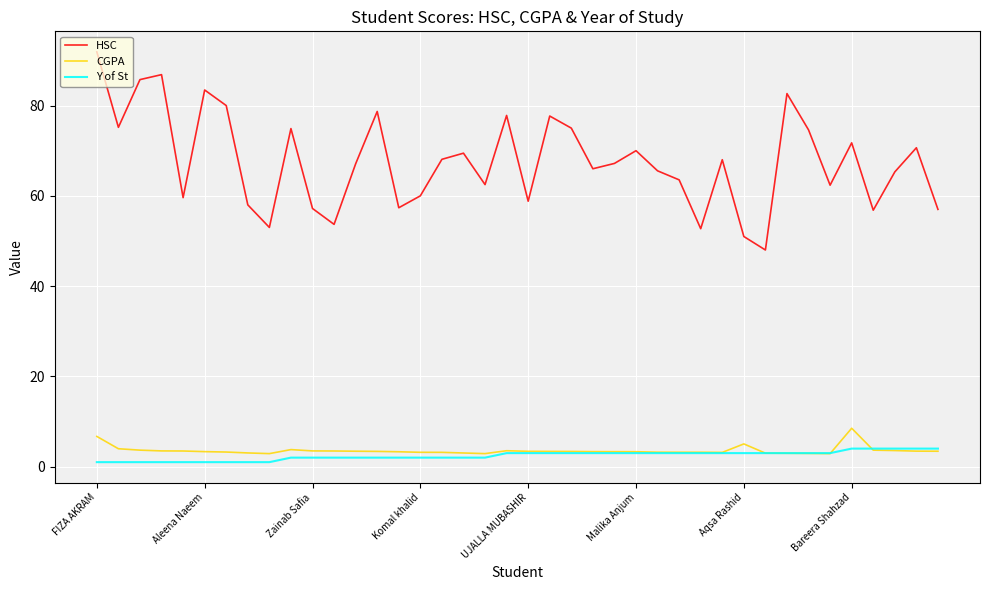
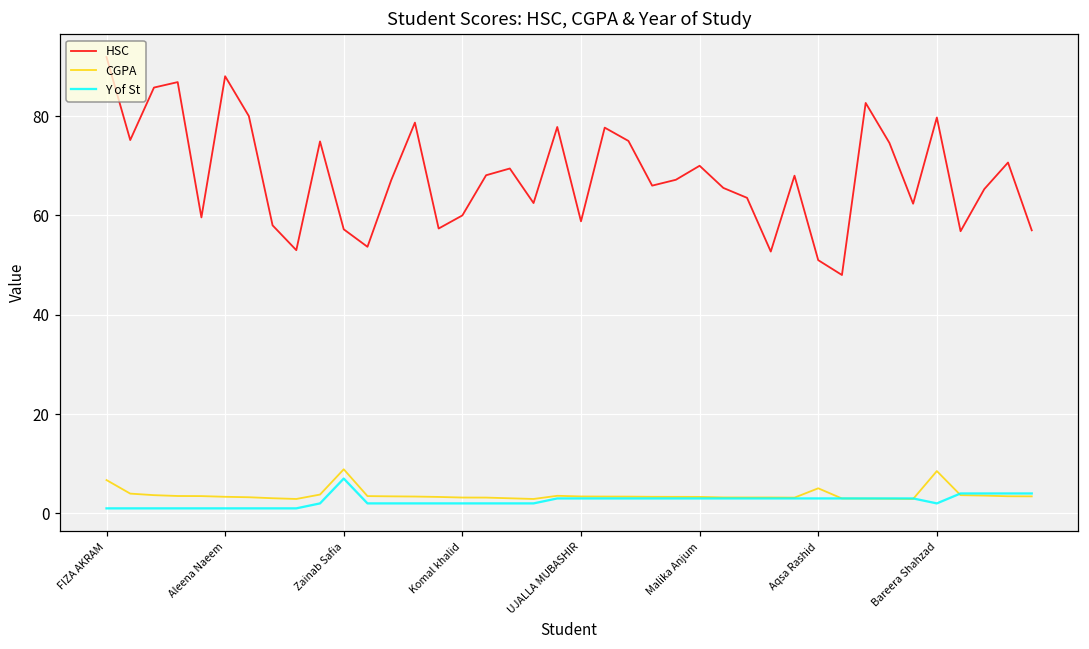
HSC, Aleena Naeem: 83 -> 88
CGPA, Zainab Safia: 3 -> 9
Y of St, Zainab Safia: 2 -> 7
HSC, Bareera Shahzad: 72 -> 80
Y of St, Bareera Shahzad: 4 -> 2
